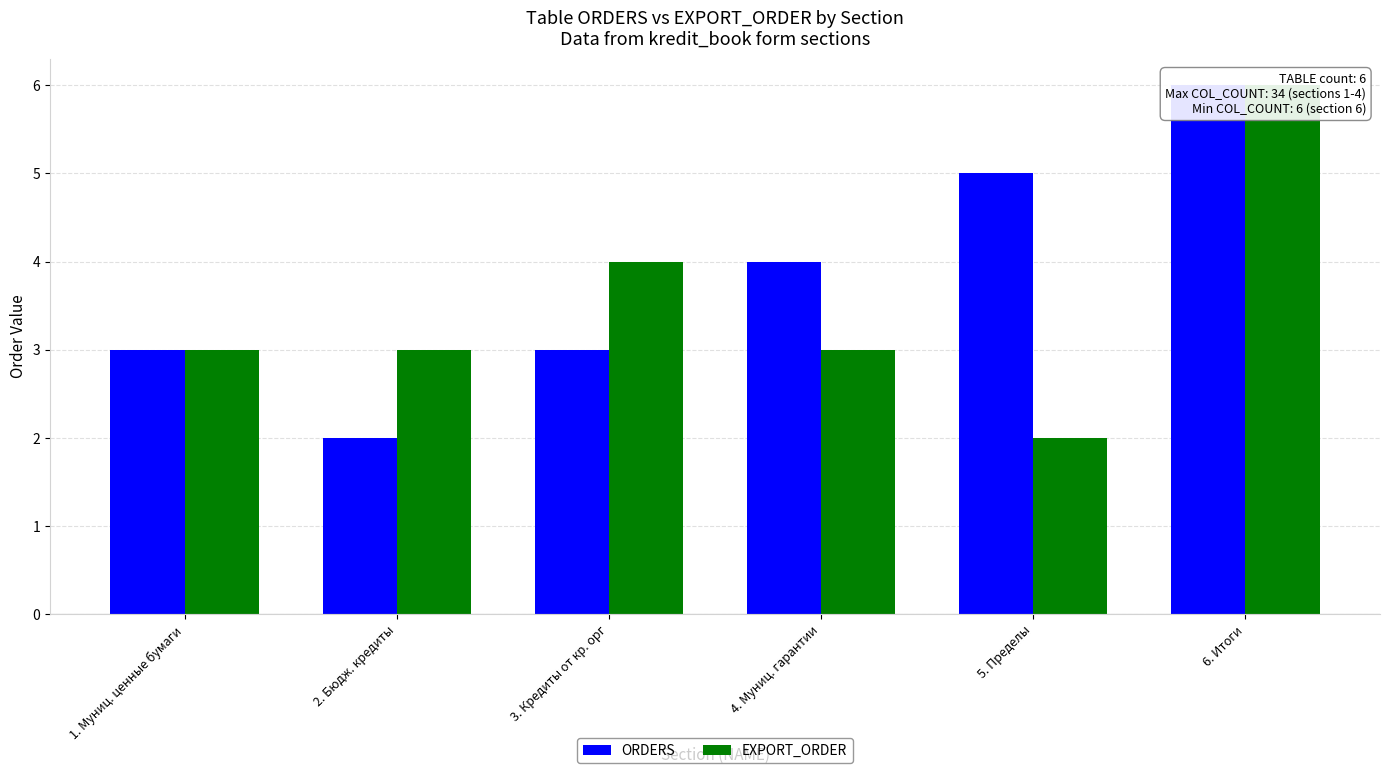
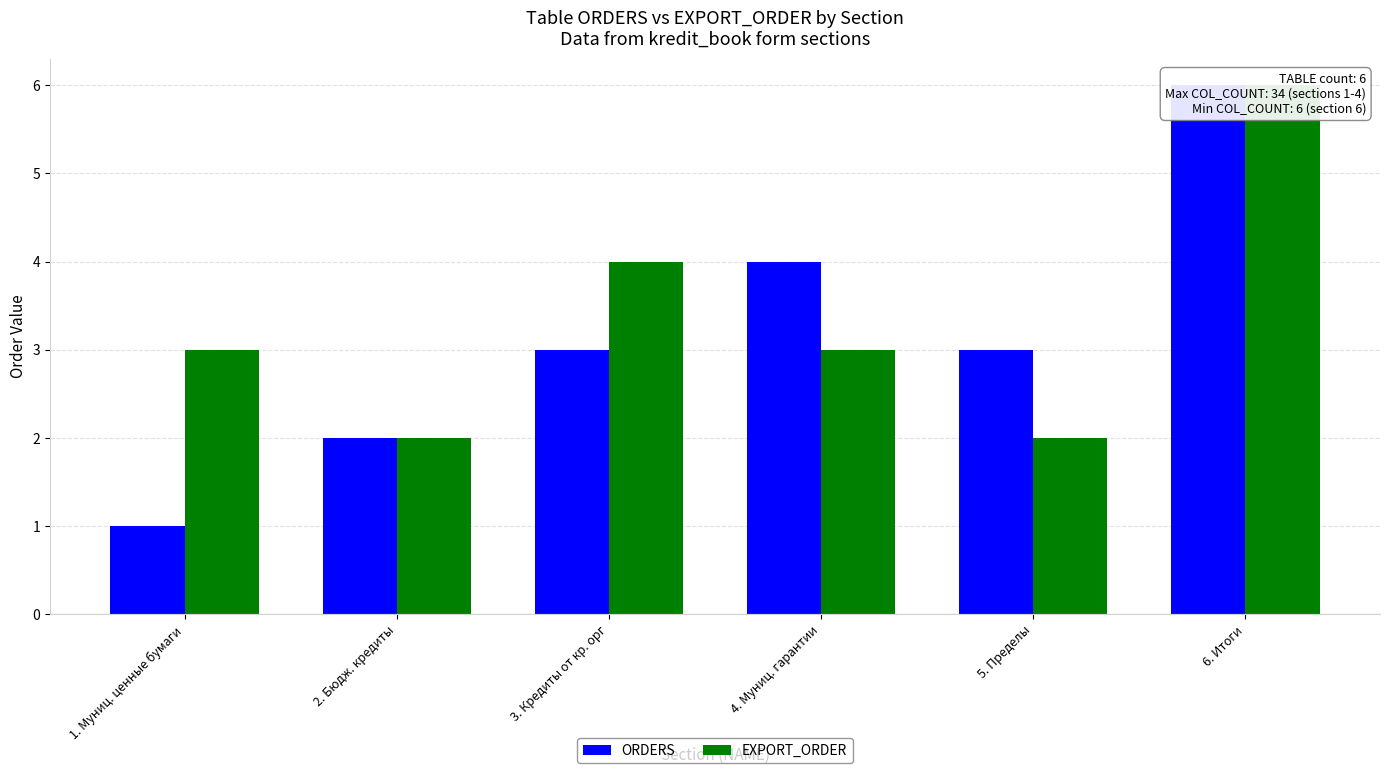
ORDERS, 1. Муниц. ценные бумаги: 3 -> 1
EXPORT_ORDER, 2. Бюдж. кредиты: 3 -> 2
ORDERS, 5. Пределы: 5 -> 3
